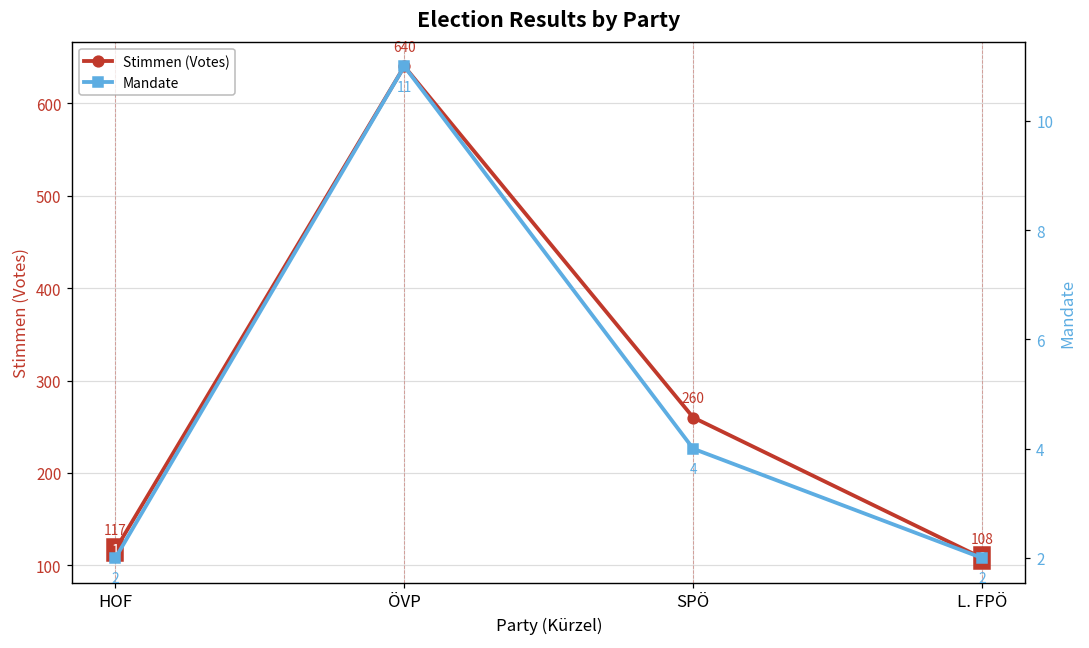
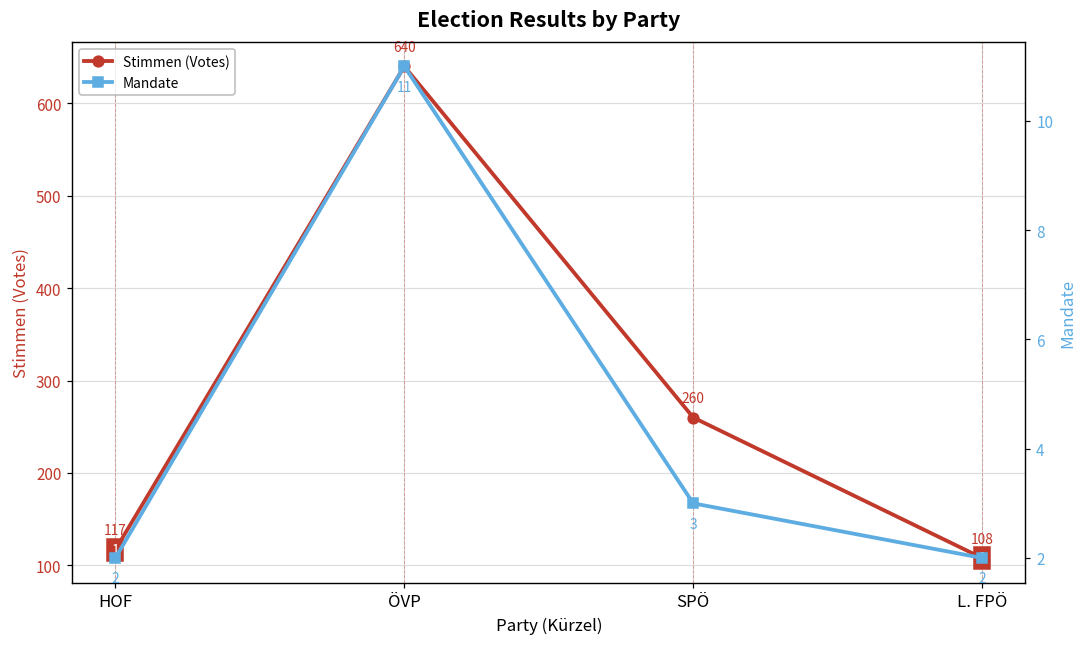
Mandate, SPÖ: 4 -> 3
